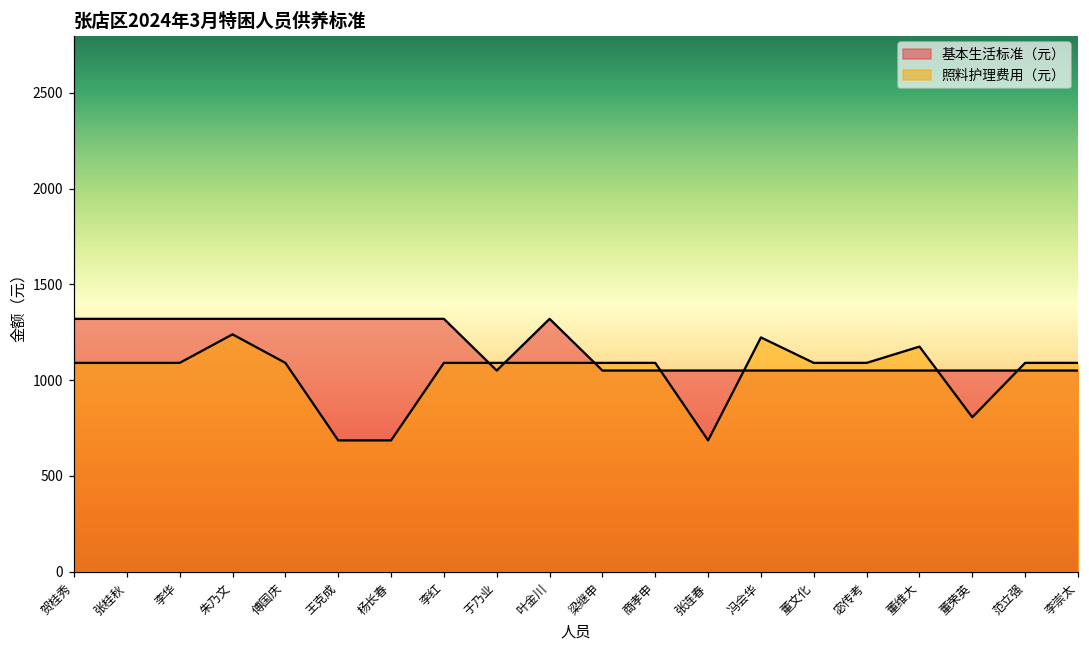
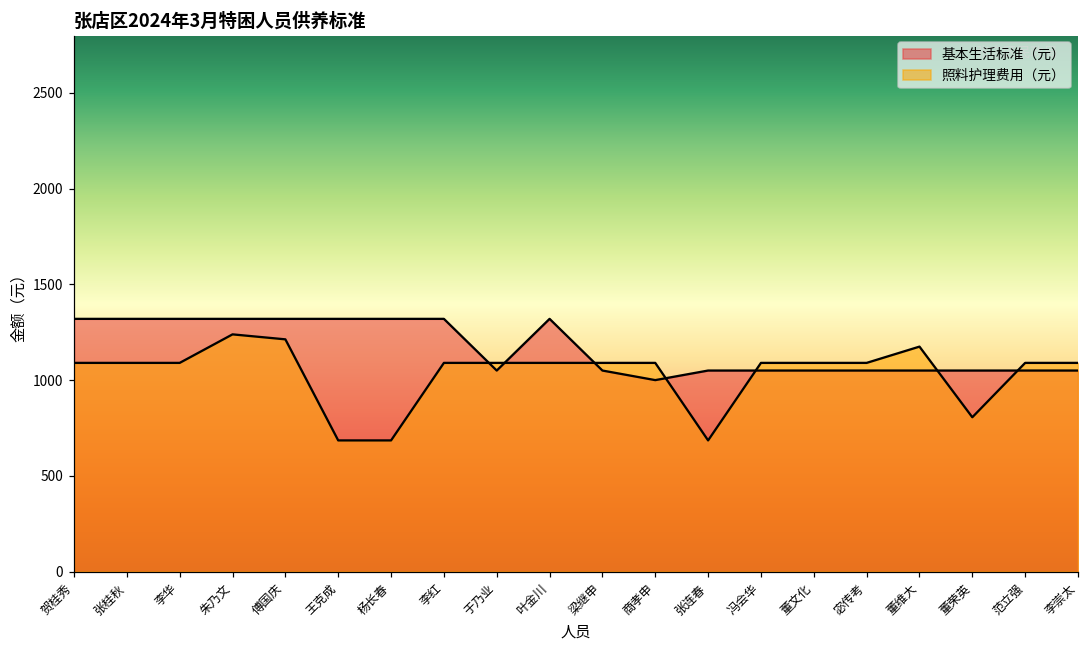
照料护理费用（元）, 傅国庆: 1090 -> 1210
基本生活标准（元）, 商孝申: 1050 -> 1000
照料护理费用（元）, 冯会华: 1220 -> 1090
